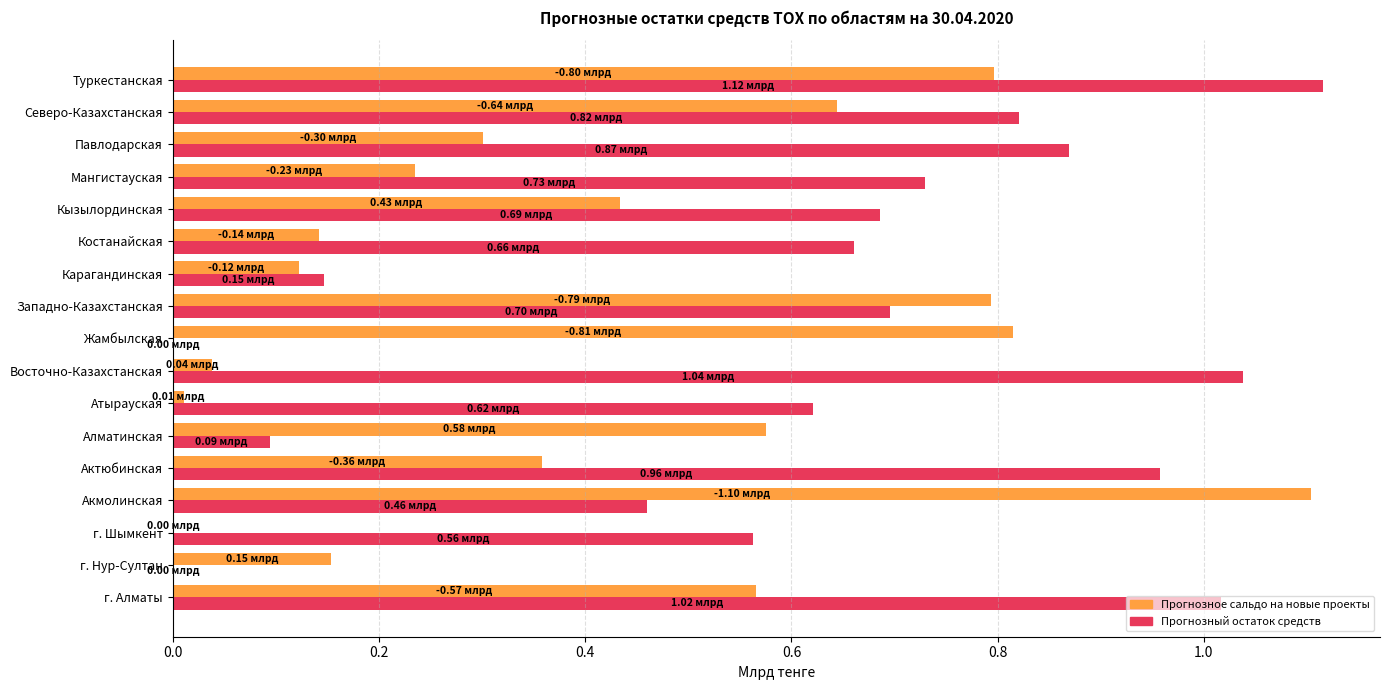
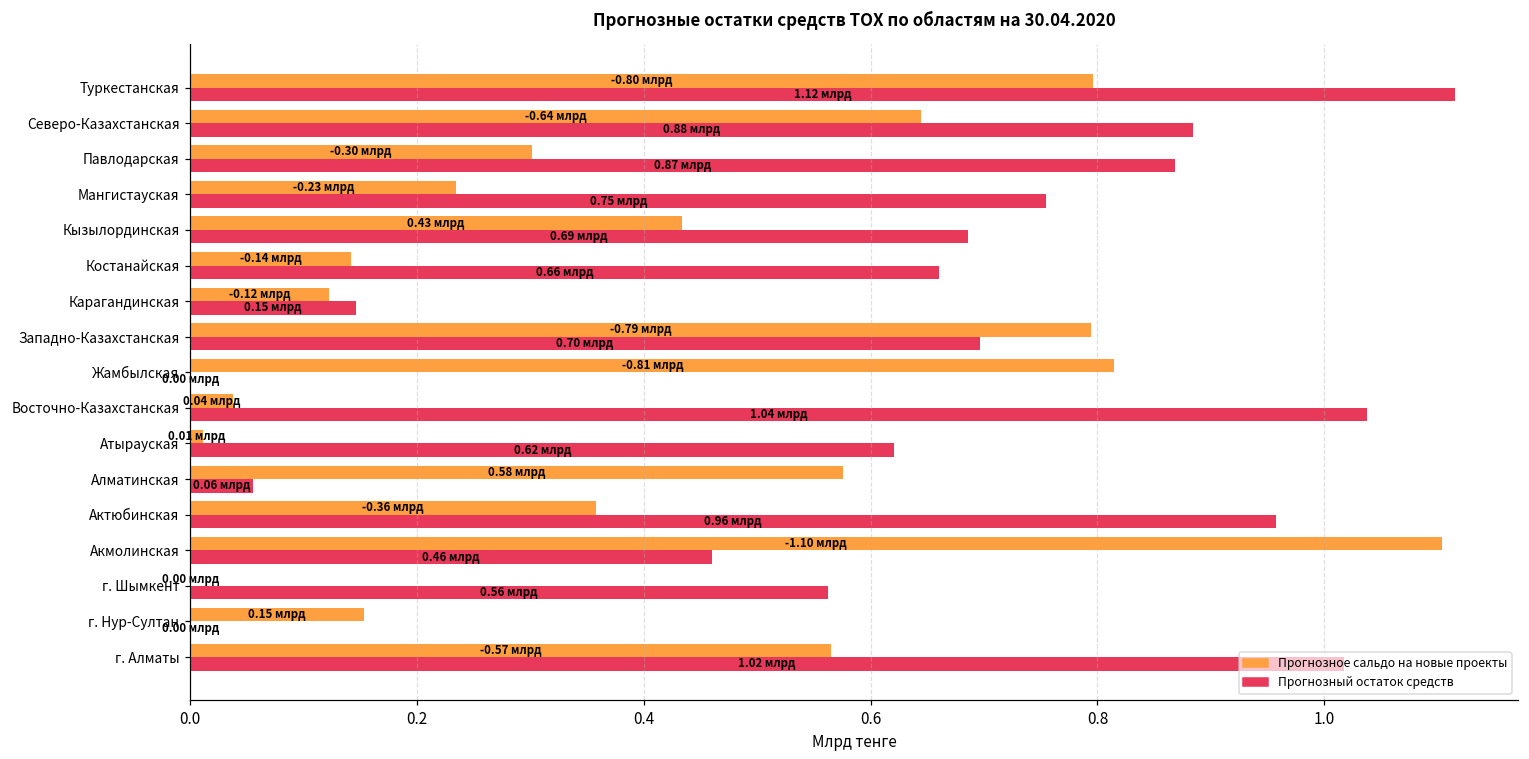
Прогнозный остаток средств, Северо-Казахстанская: 0.82 -> 0.88
Прогнозный остаток средств, Мангистауская: 0.73 -> 0.75
Прогнозный остаток средств, Алматинская: 0.09 -> 0.06
